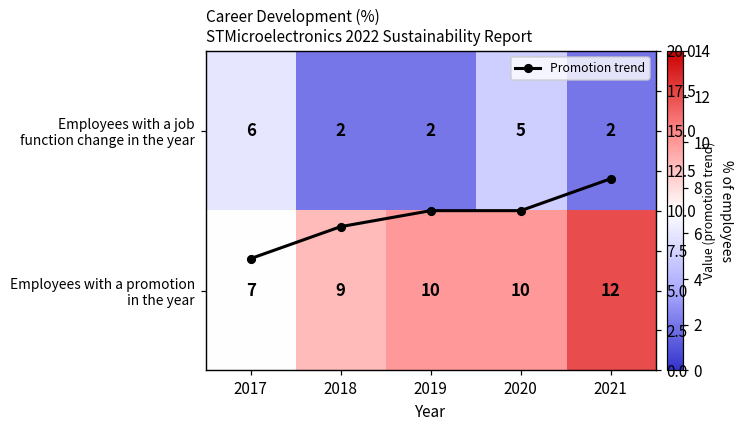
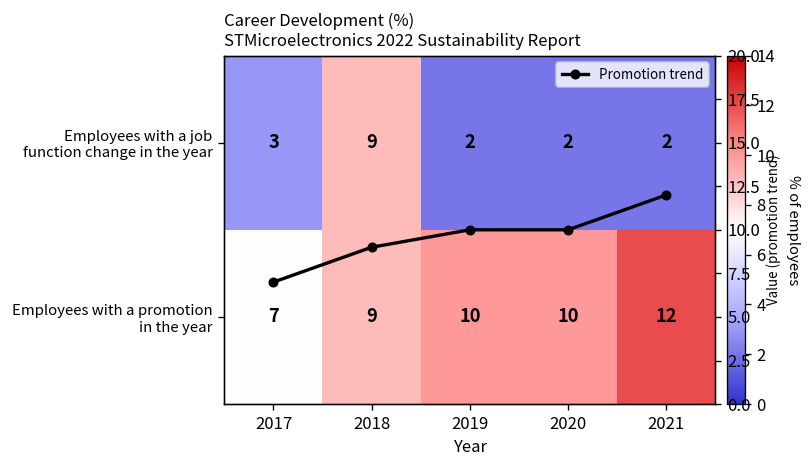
Employees with a job function change in the year, 2017: 6 -> 3
Employees with a job function change in the year, 2018: 2 -> 9
Employees with a job function change in the year, 2020: 5 -> 2
